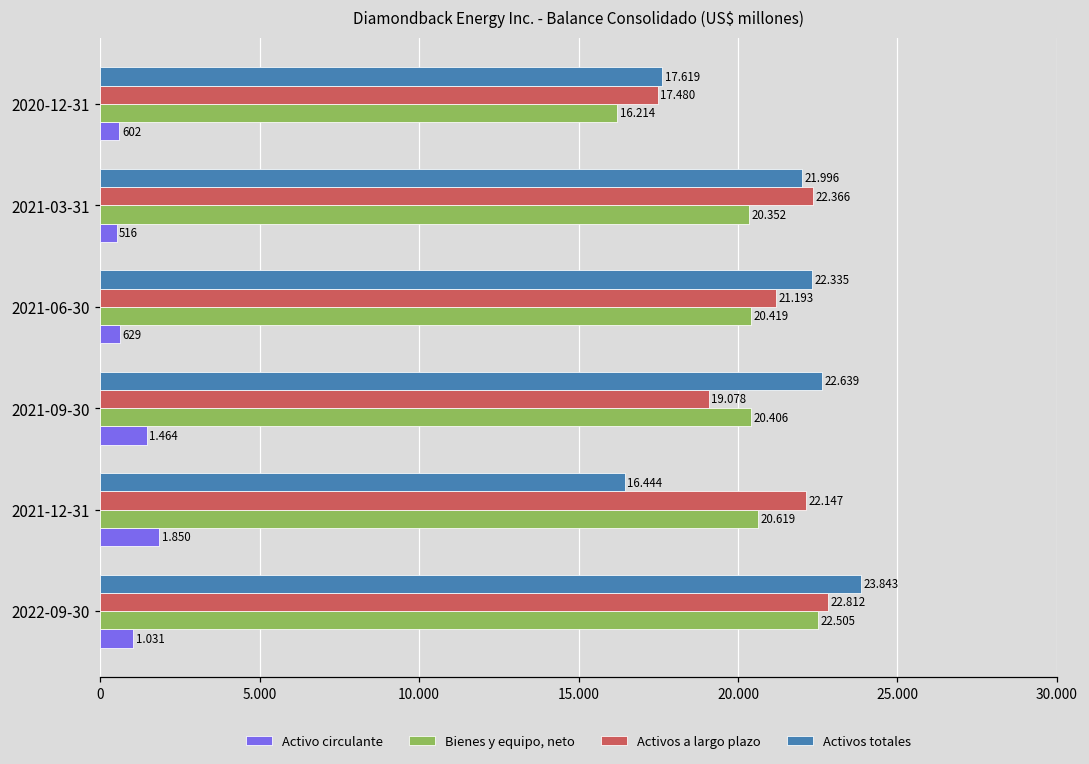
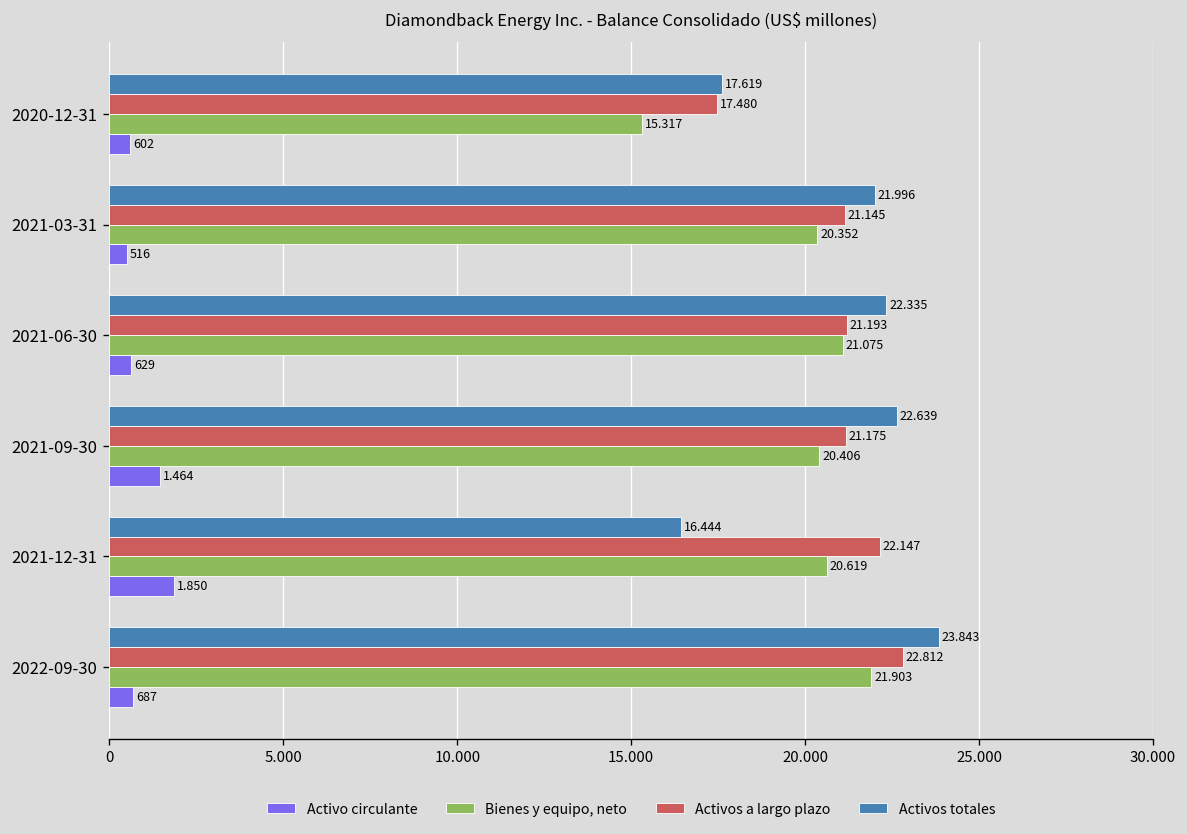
Bienes y equipo, neto, 2020-12-31: 16.214 -> 15.317
Activos a largo plazo, 2021-03-31: 22.366 -> 21.145
Bienes y equipo, neto, 2021-06-30: 20.419 -> 21.075
Activos a largo plazo, 2021-09-30: 19.078 -> 21.175
Bienes y equipo, neto, 2022-09-30: 22.505 -> 21.903
Activo circulante, 2022-09-30: 1.031 -> 687
